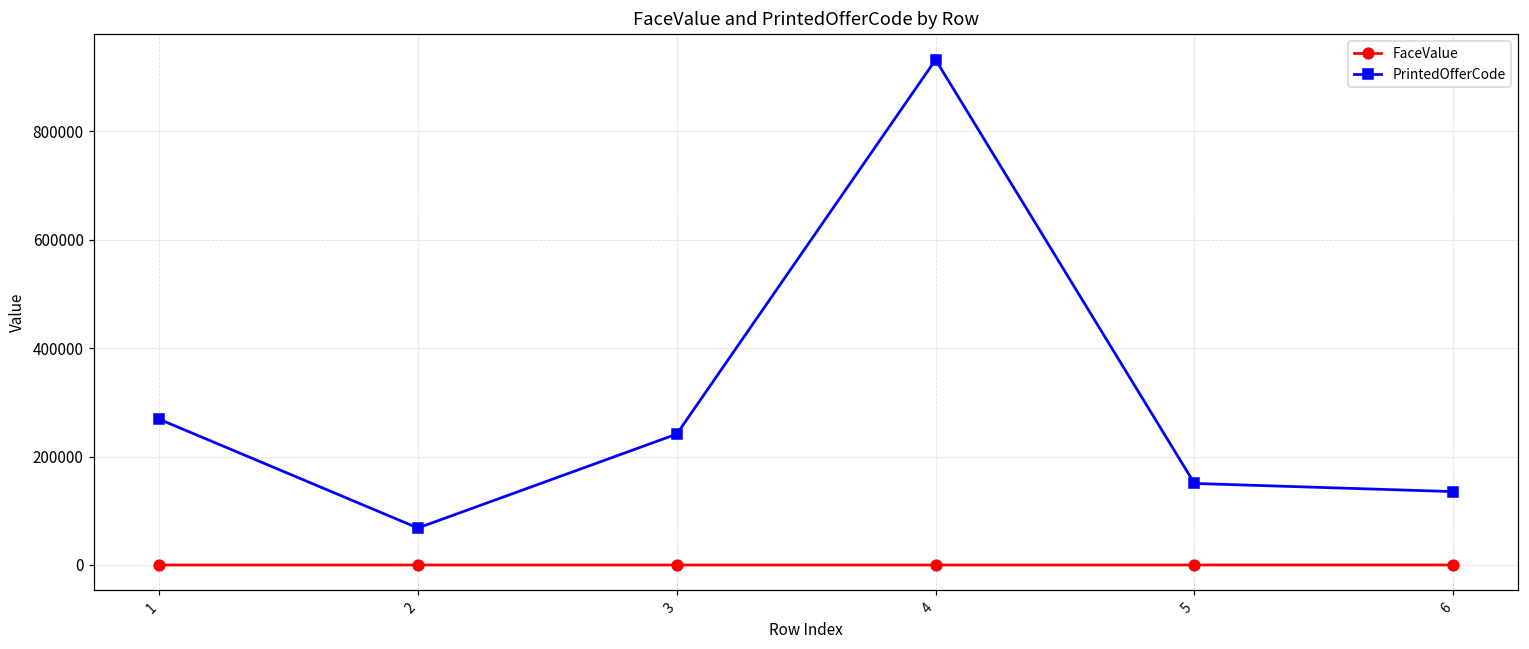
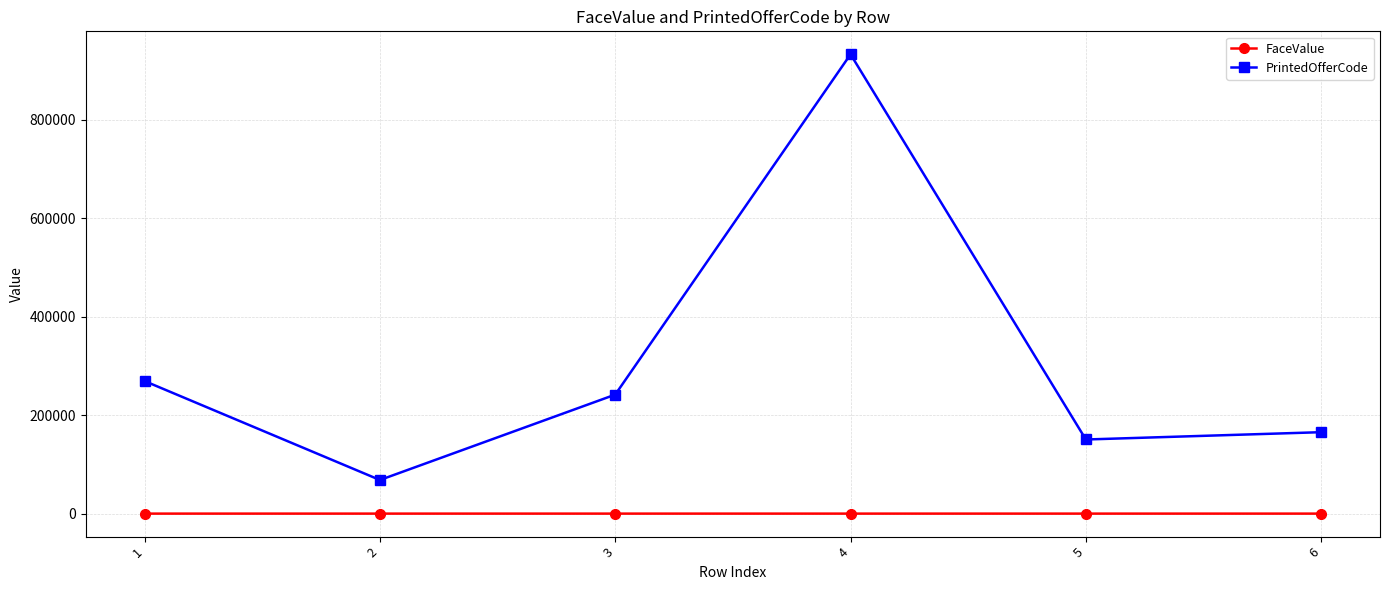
PrintedOfferCode, 6: 140000 -> 170000
